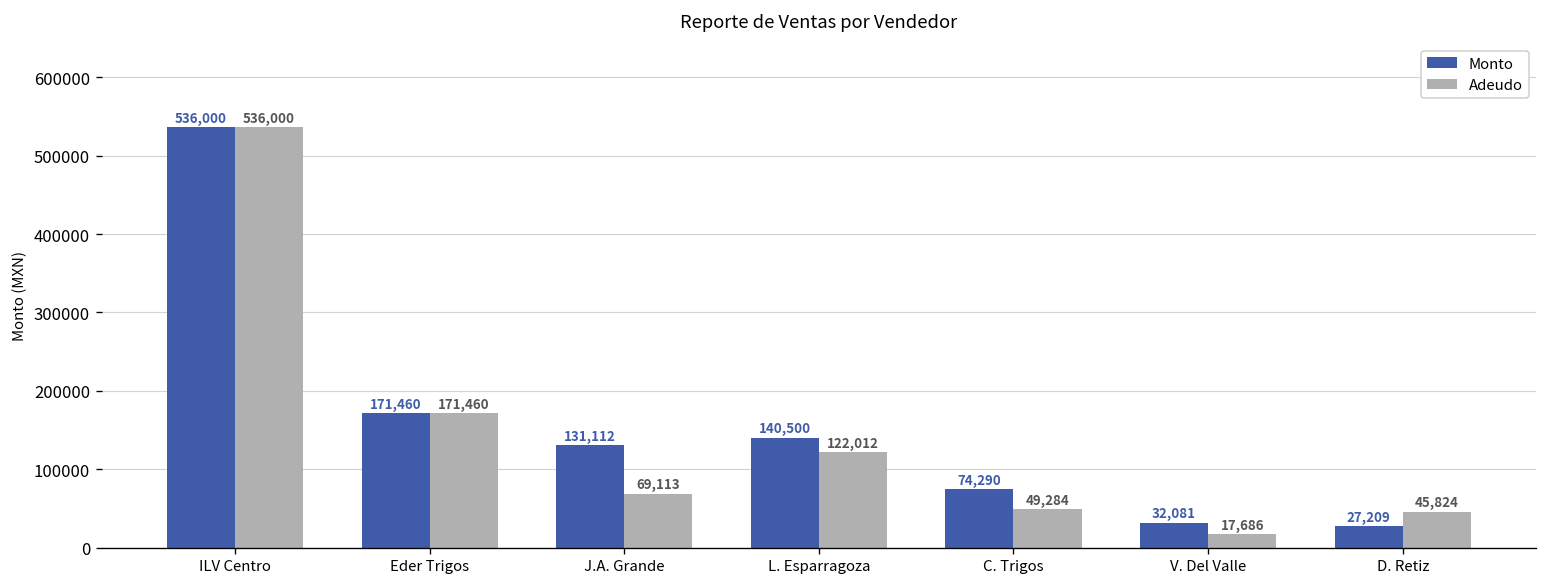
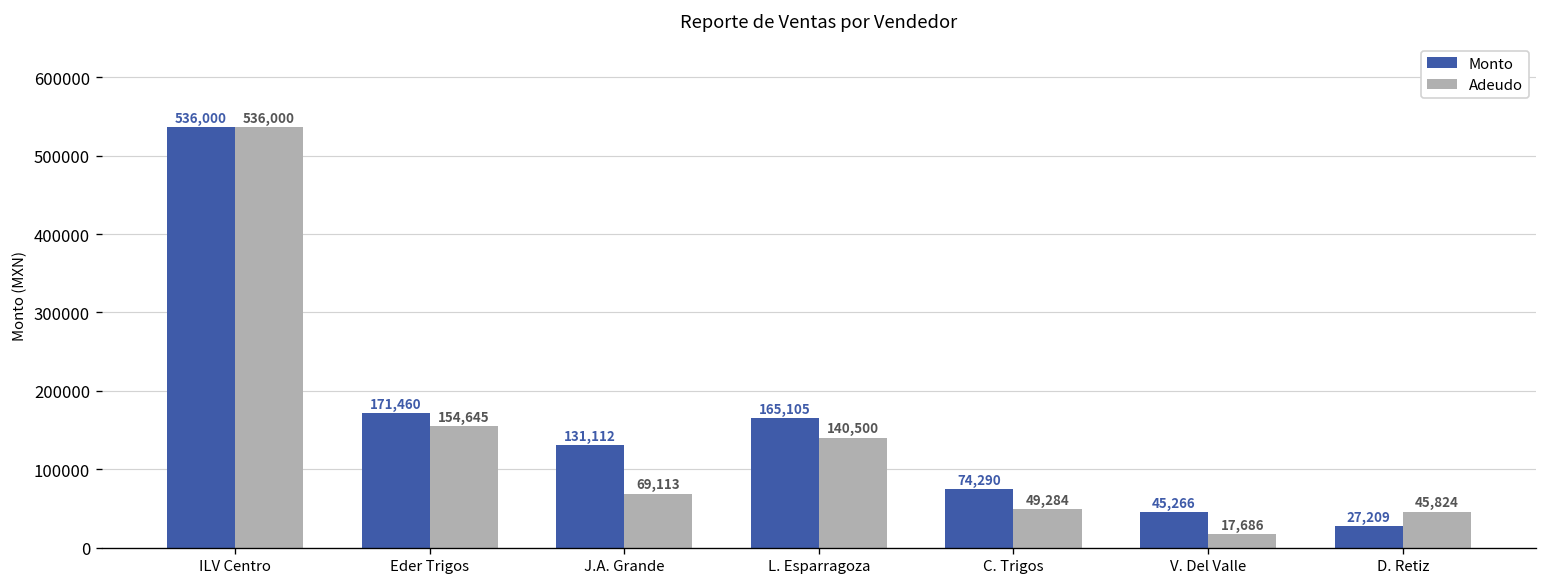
Adeudo, Eder Trigos: 171,460 -> 154,645
Monto, L. Esparragoza: 140,500 -> 165,105
Adeudo, L. Esparragoza: 122,012 -> 140,500
Monto, V. Del Valle: 32,081 -> 45,266
